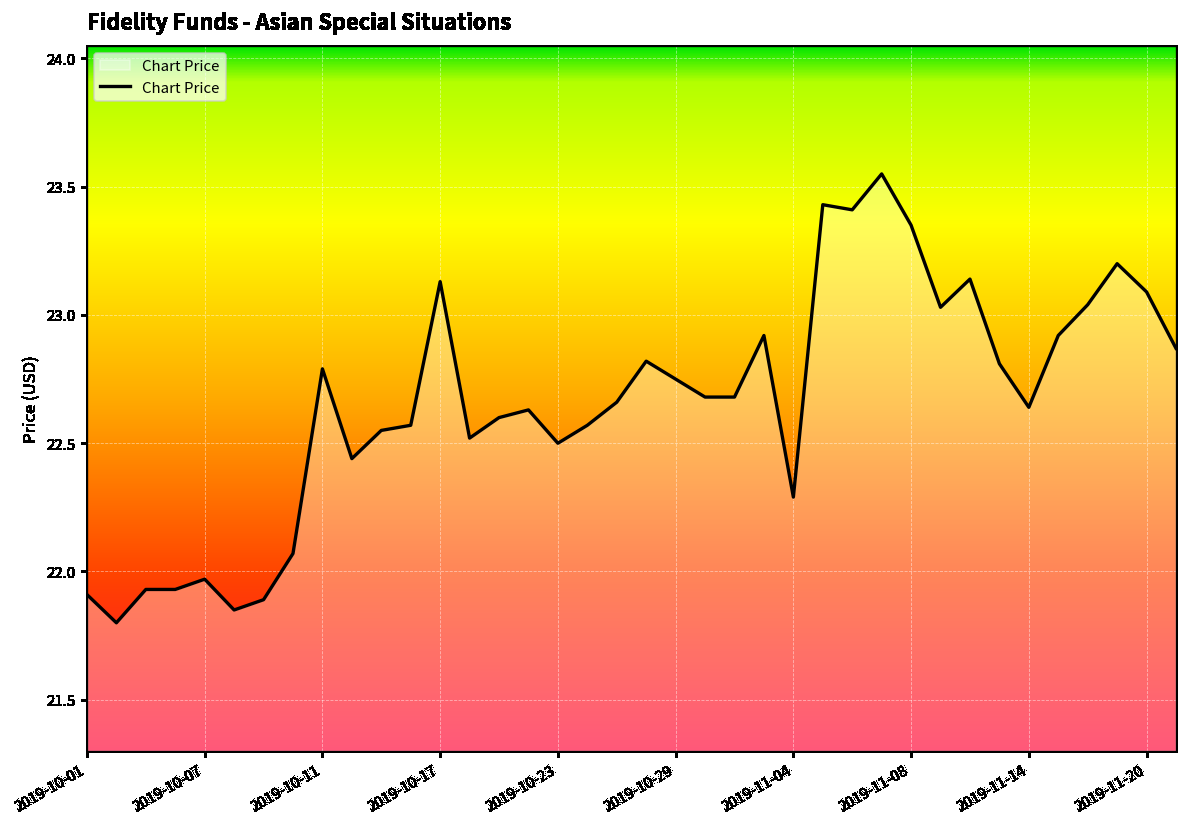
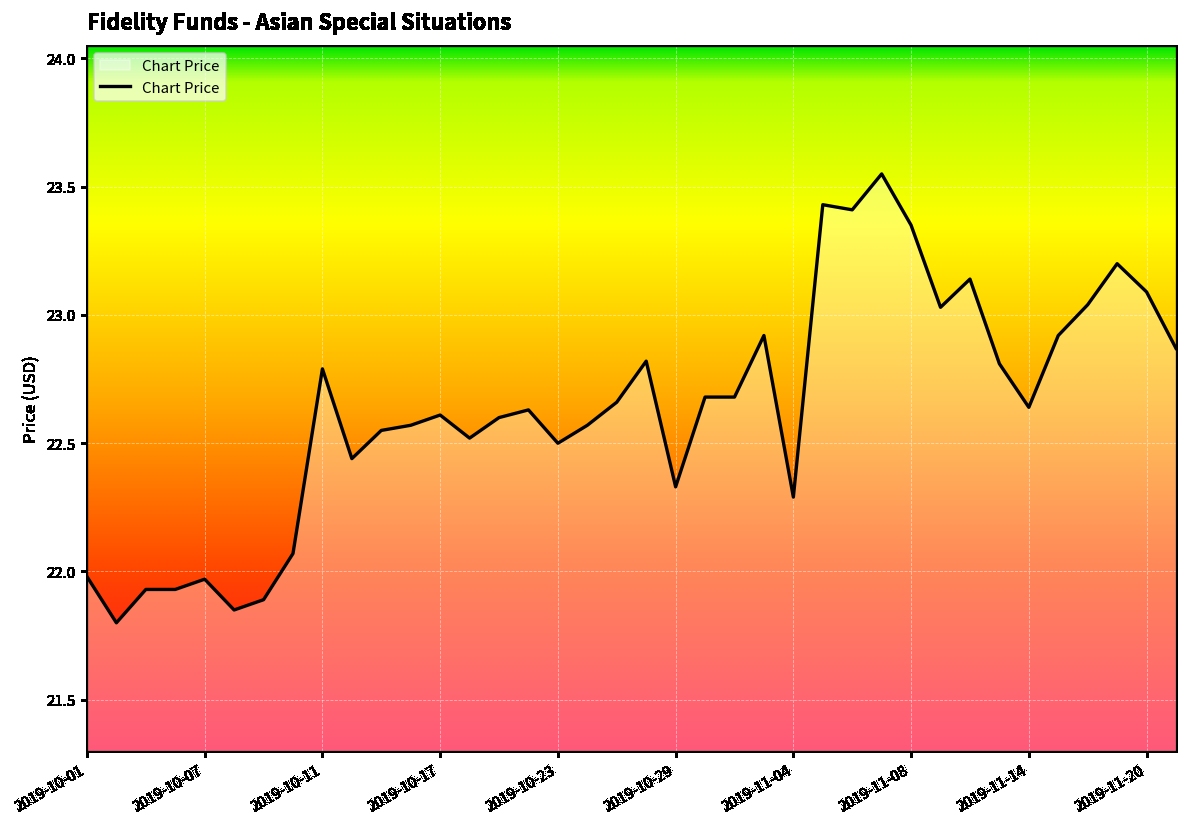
2019-10-01: 21.91 -> 21.98
2019-10-17: 23.13 -> 22.61
2019-10-29: 22.75 -> 22.33
